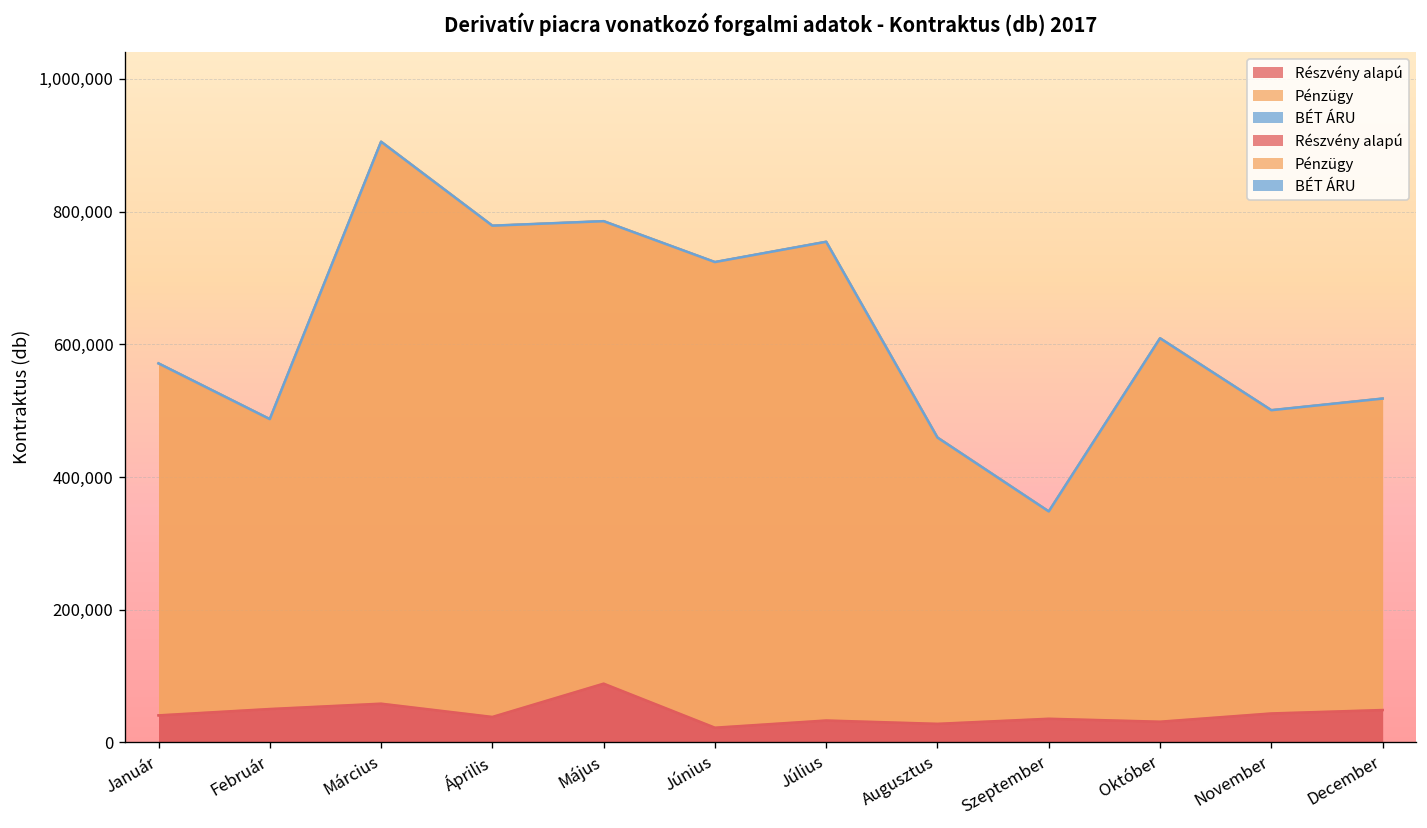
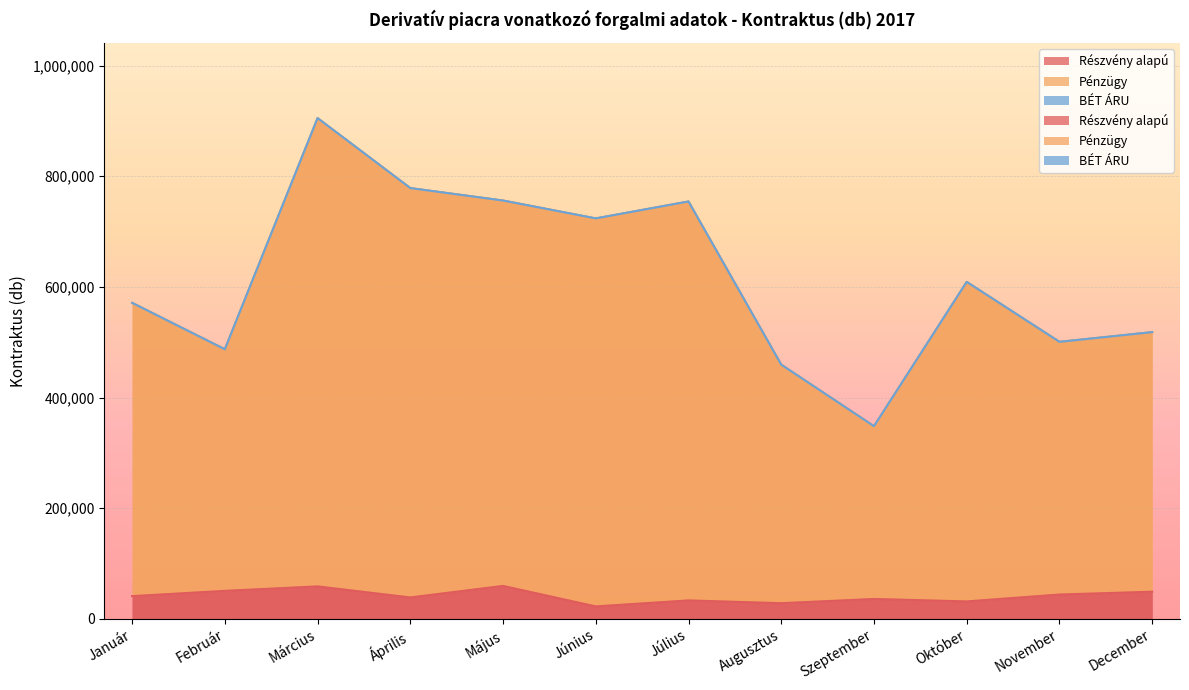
Részvény alapú, Május: 90,000 -> 60,000
